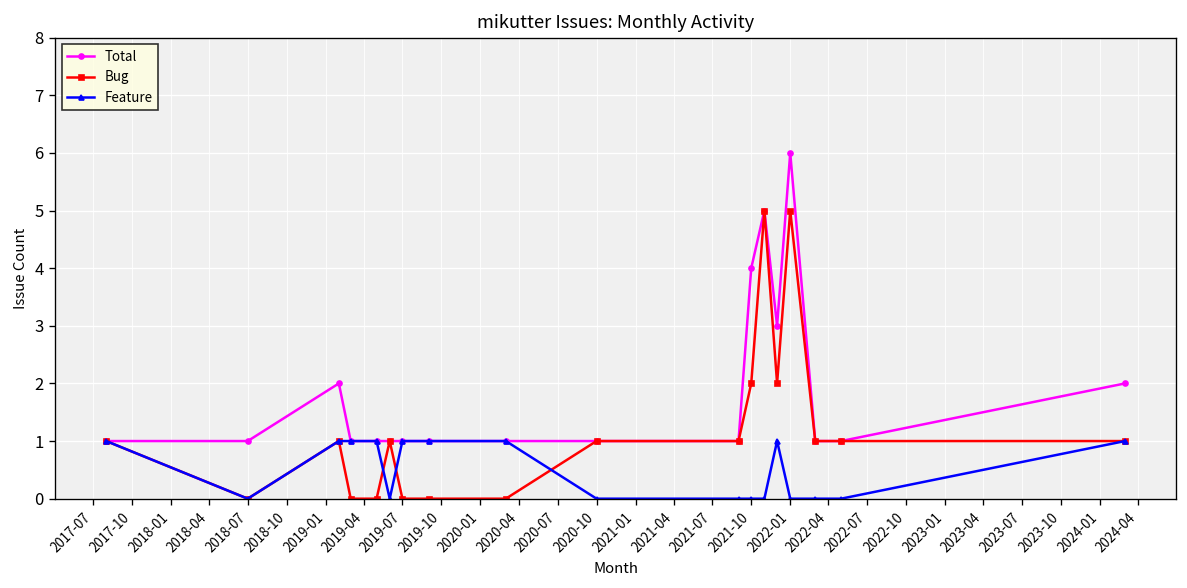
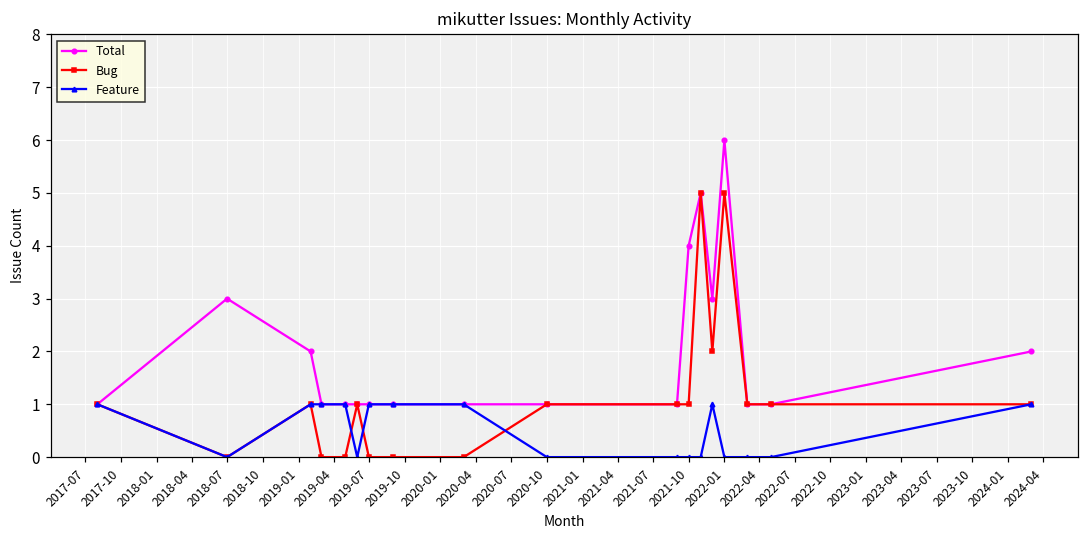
Total, 2018-07: 1 -> 3
Bug, 2021-10: 2 -> 1
